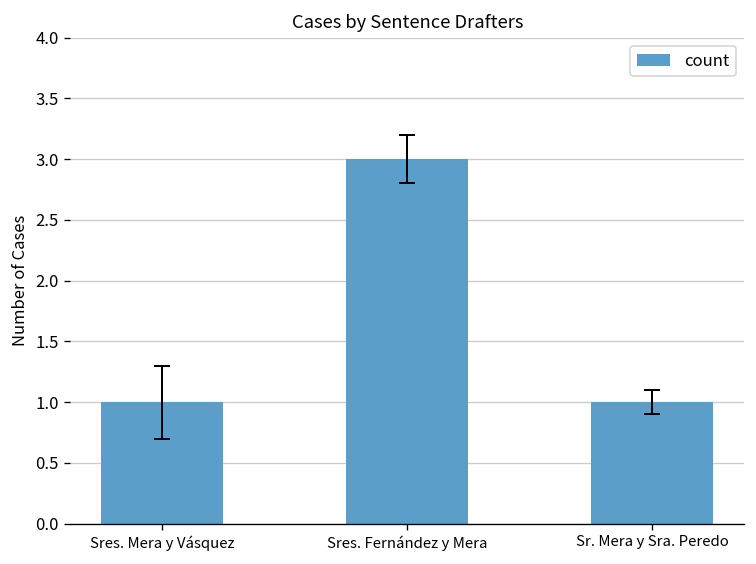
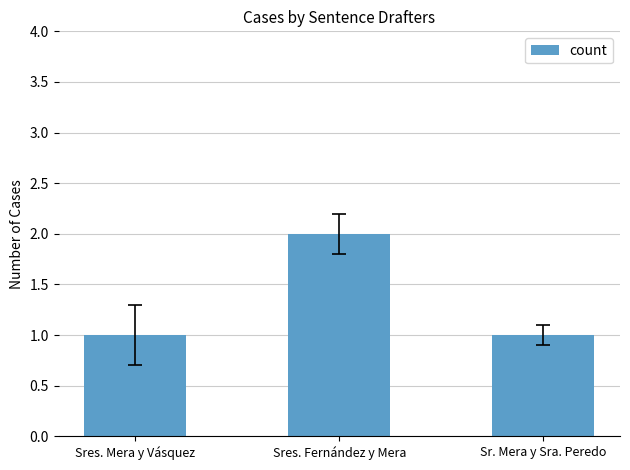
count, Sres. Fernández y Mera: 3 -> 2
